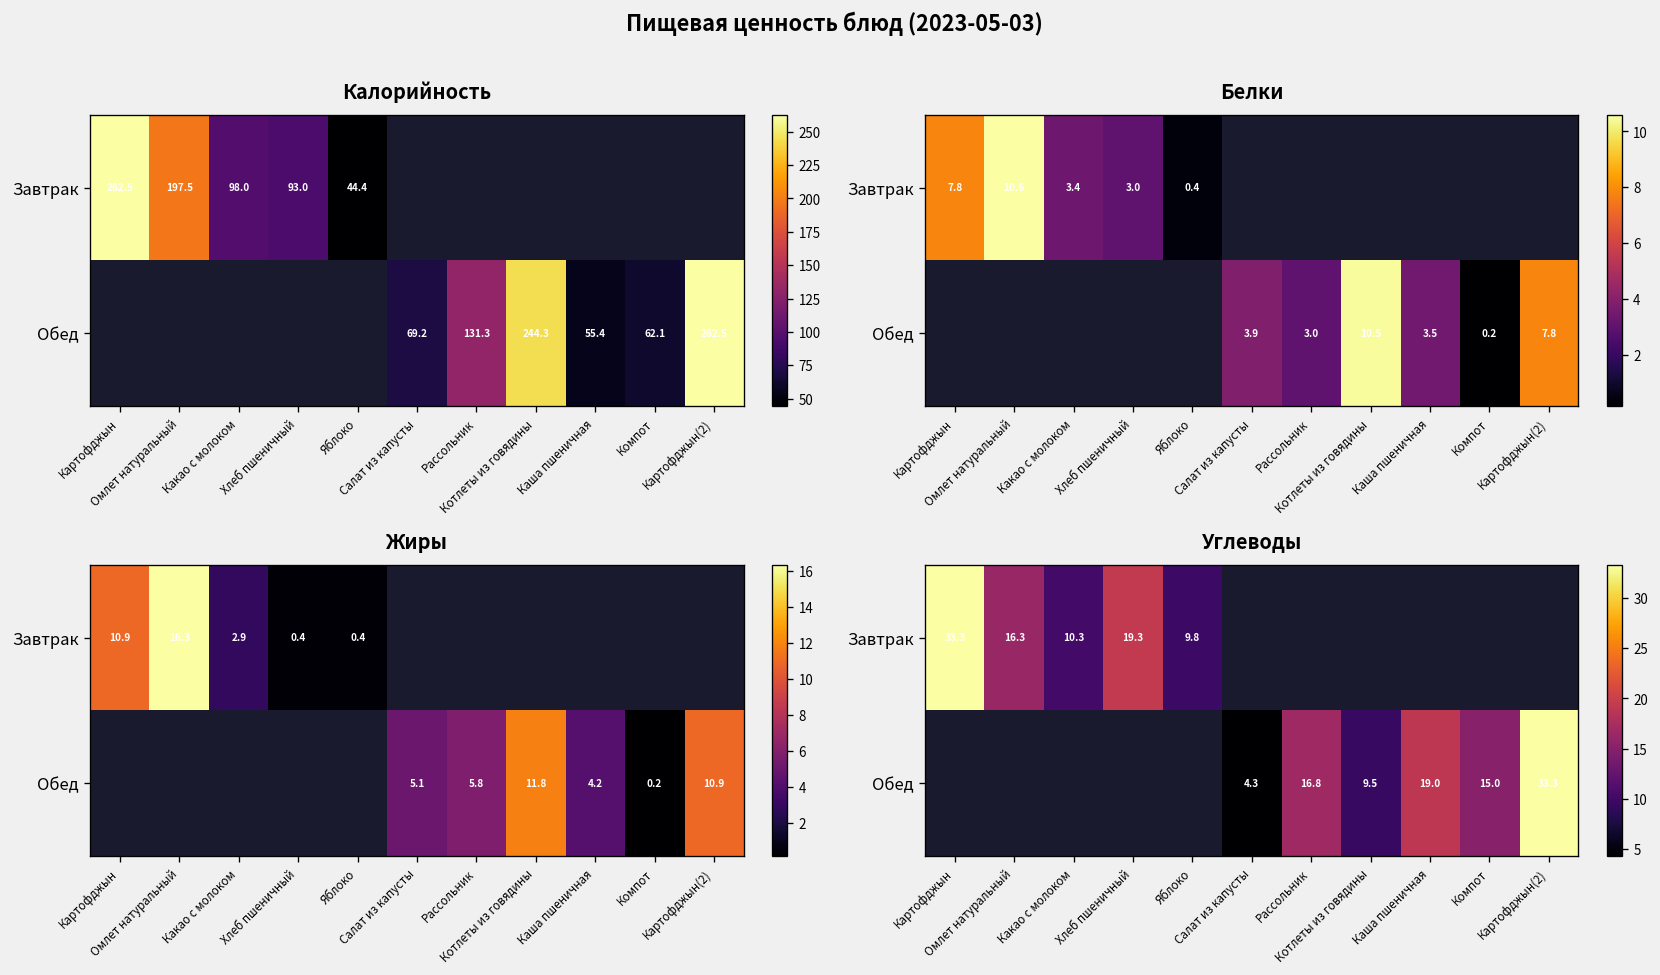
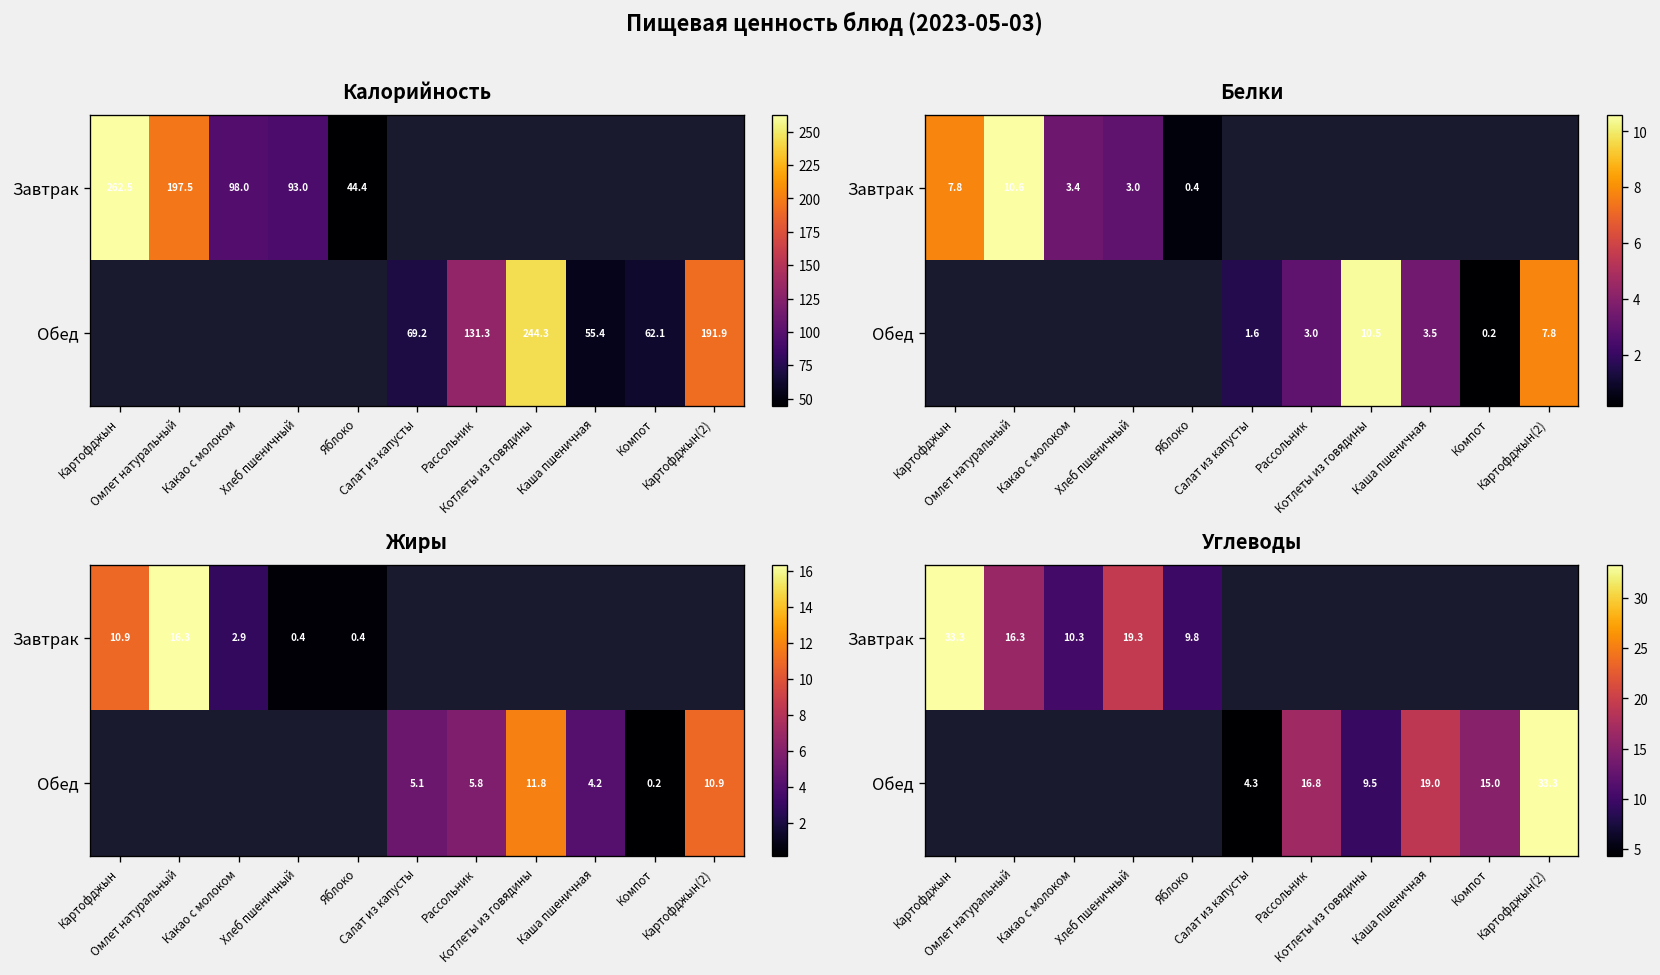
Калорийность, Обед, Картофджын(2): 262.5 -> 191.9
Белки, Обед, Салат из капусты: 3.9 -> 1.6
